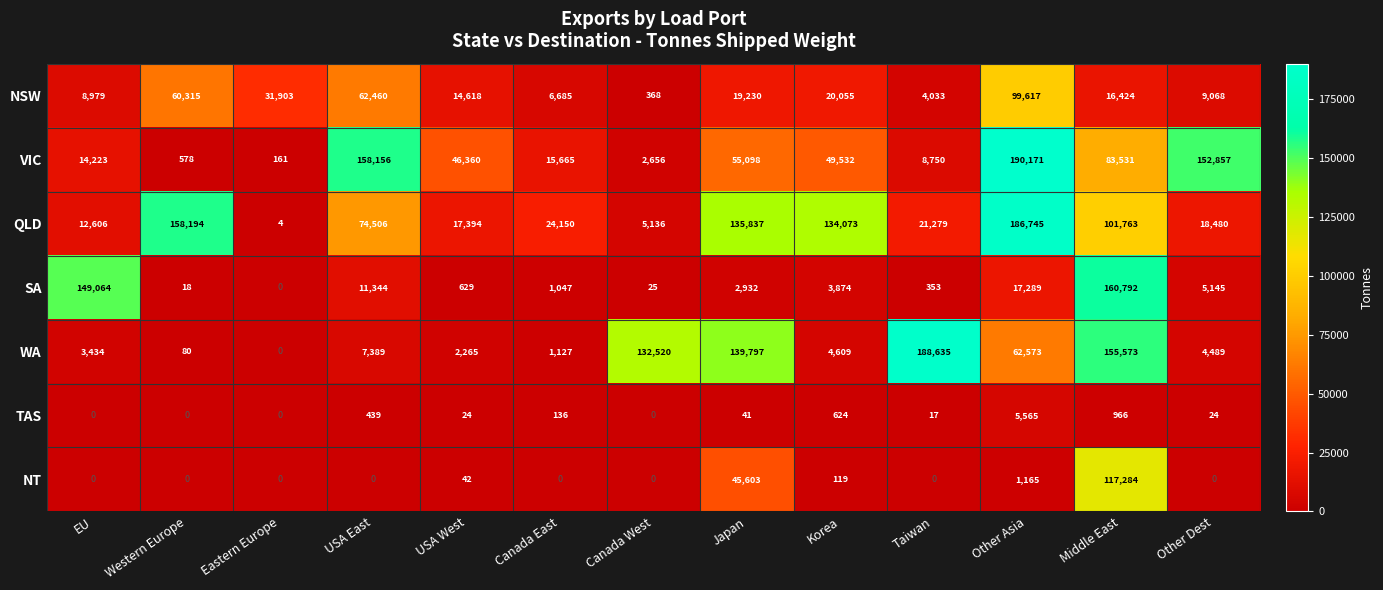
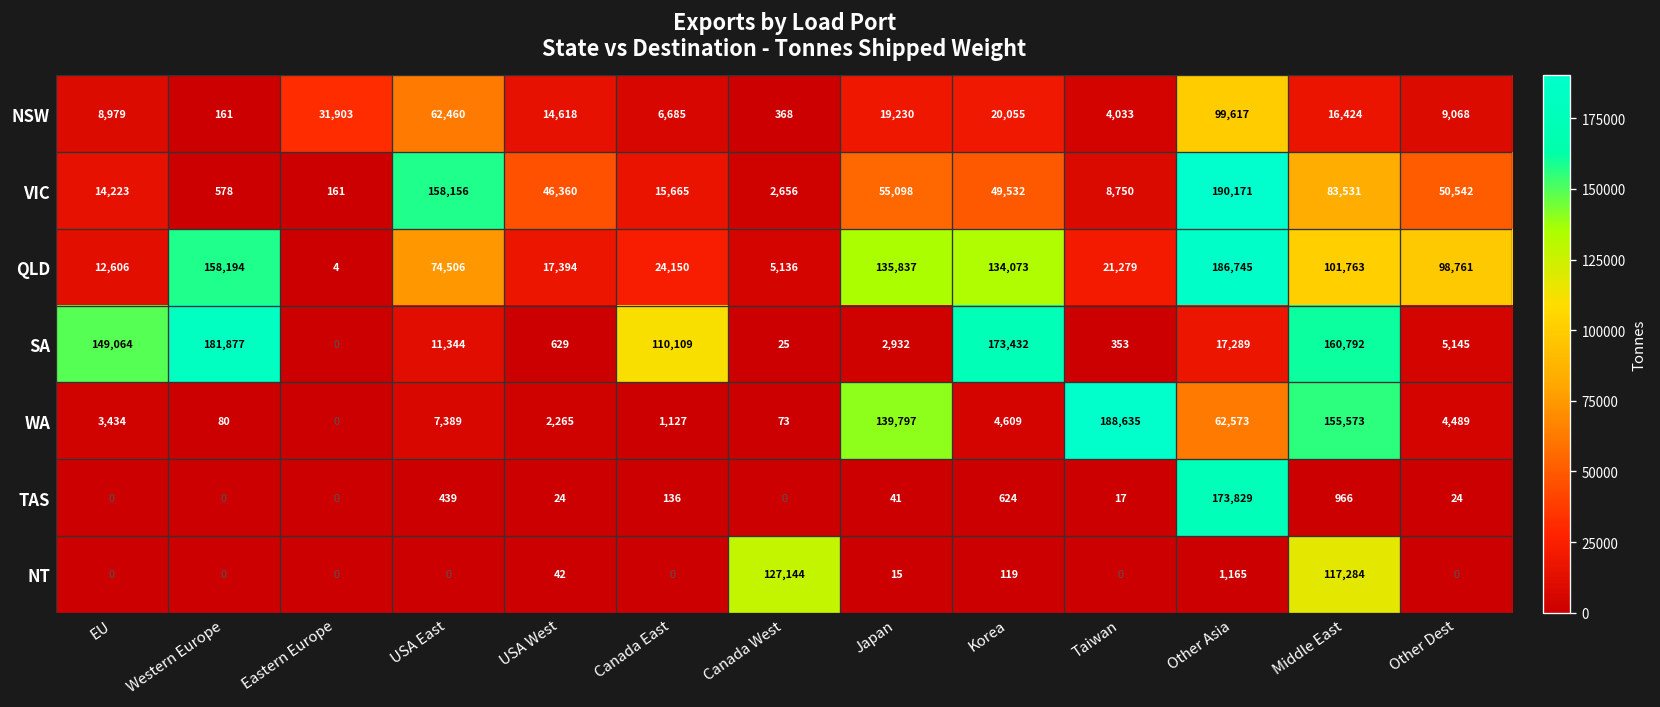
NSW, Western Europe: 60,315 -> 161
VIC, Other Dest: 152,857 -> 50,542
QLD, Other Dest: 18,480 -> 98,761
SA, Western Europe: 18 -> 181,877
SA, Canada East: 1,047 -> 110,109
SA, Korea: 3,874 -> 173,432
WA, Canada West: 132,520 -> 73
TAS, Other Asia: 5,565 -> 173,829
NT, Canada West: 0 -> 127,144
NT, Japan: 45,603 -> 15
